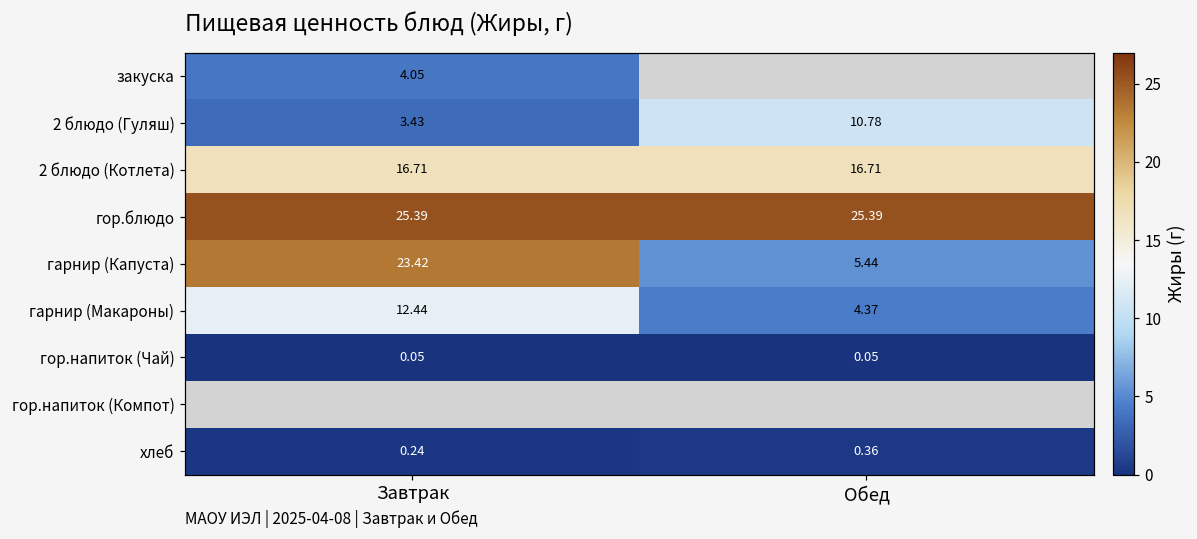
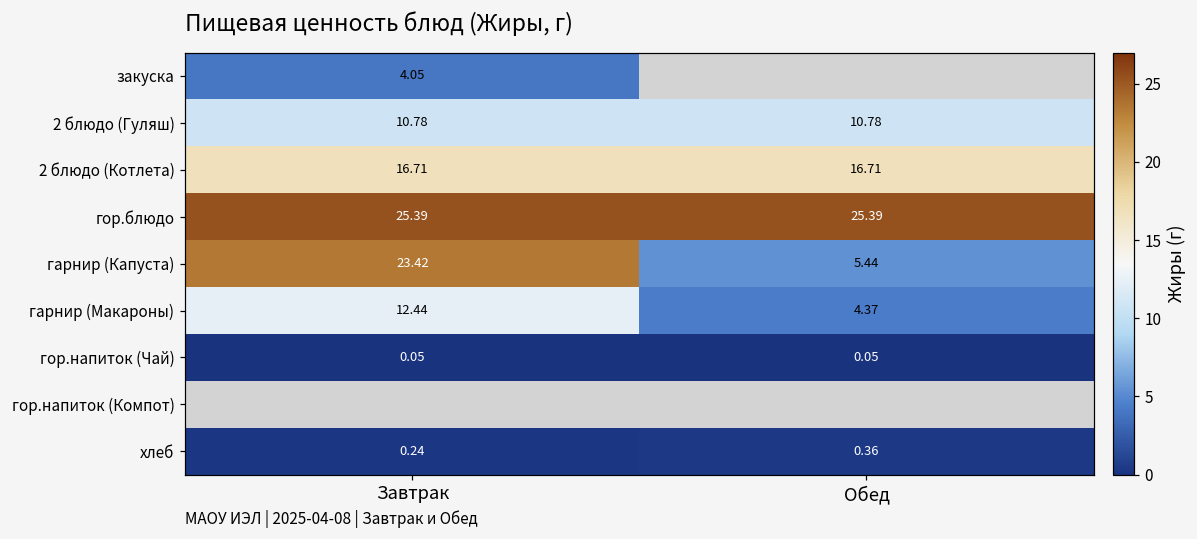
2 блюдо (Гуляш), Завтрак: 3.43 -> 10.78
